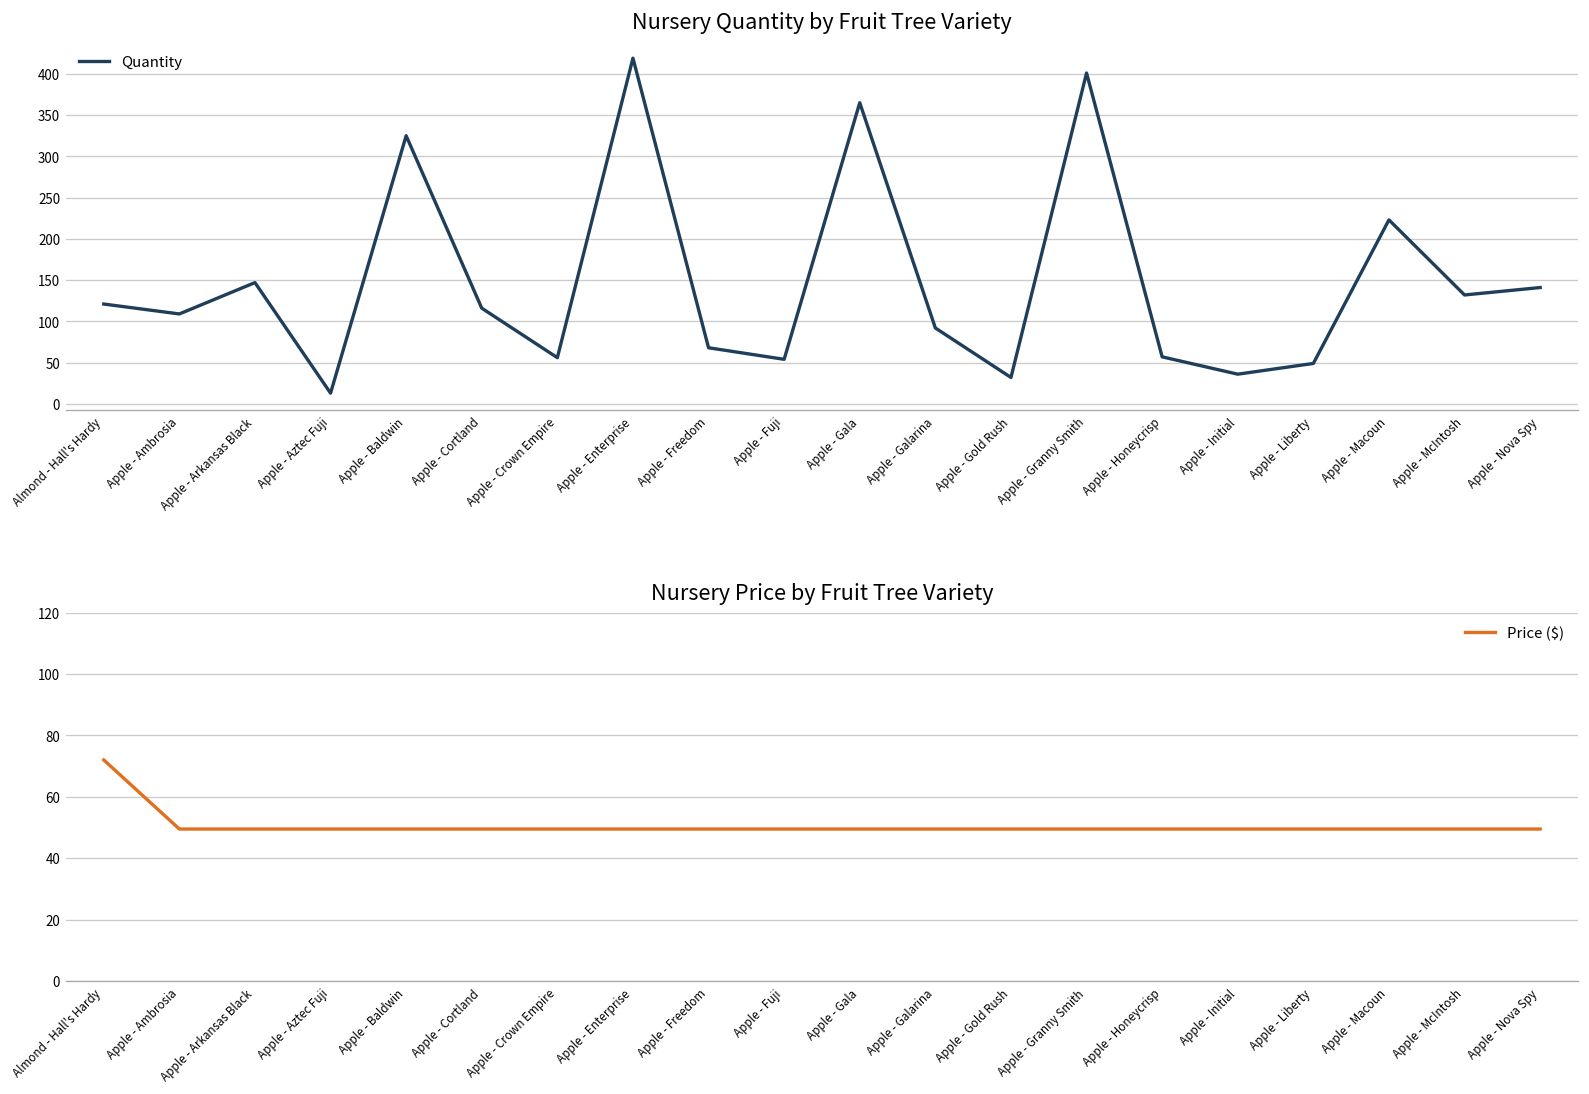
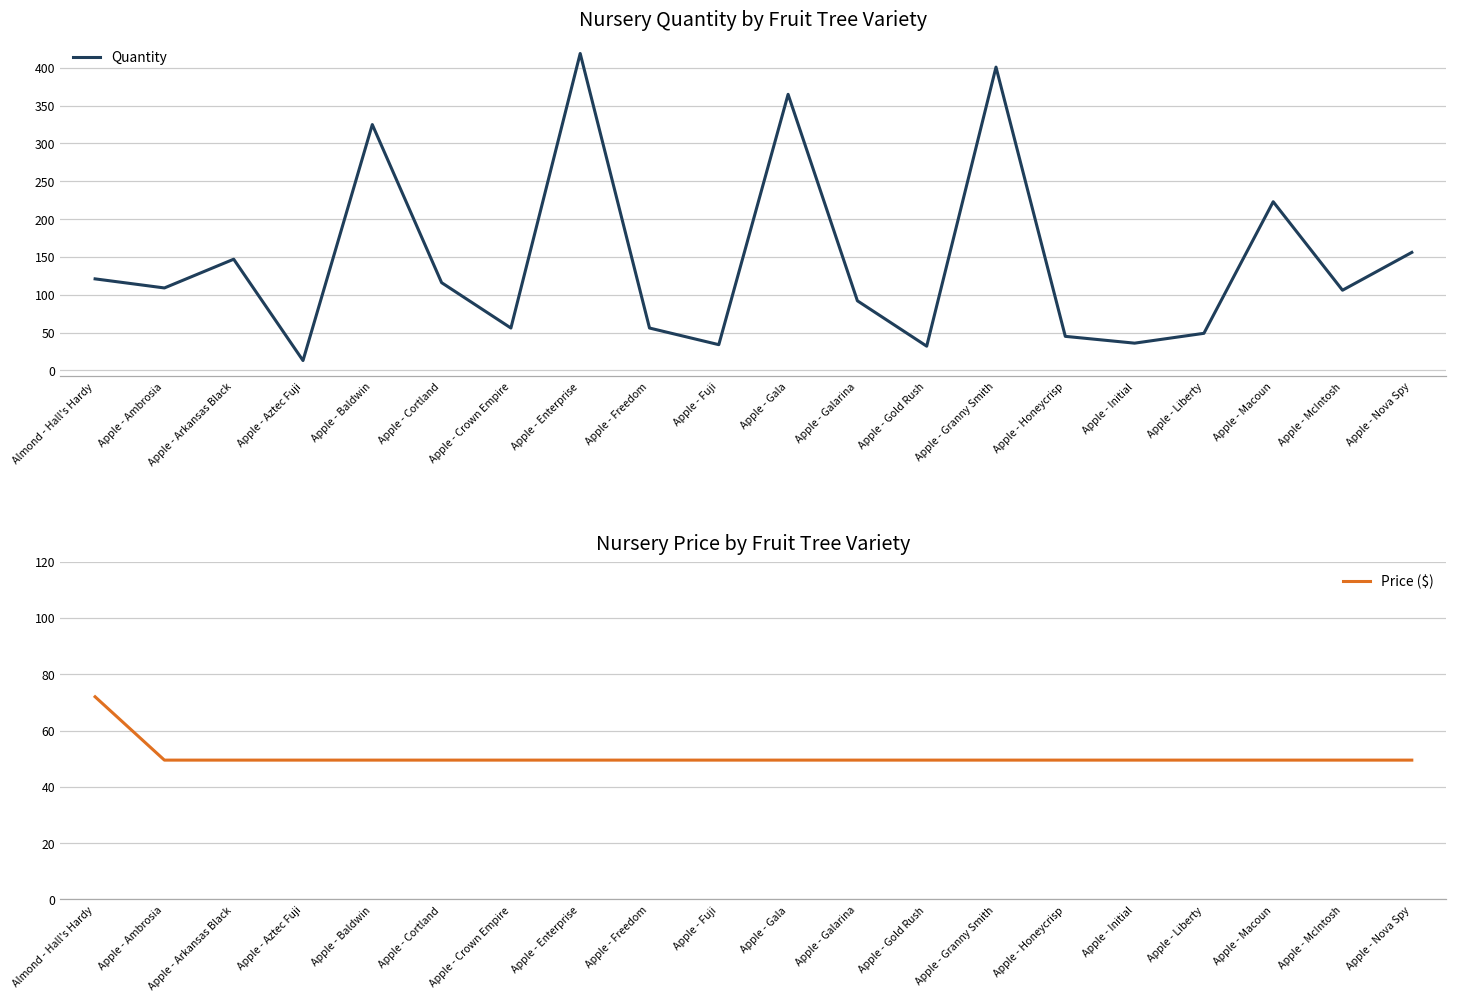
Nursery Quantity by Fruit Tree Variety, Apple - Freedom: 70 -> 60
Nursery Quantity by Fruit Tree Variety, Apple - Fuji: 50 -> 30
Nursery Quantity by Fruit Tree Variety, Apple - Honeycrisp: 60 -> 50
Nursery Quantity by Fruit Tree Variety, Apple - McIntosh: 130 -> 110
Nursery Quantity by Fruit Tree Variety, Apple - Nova Spy: 140 -> 160
